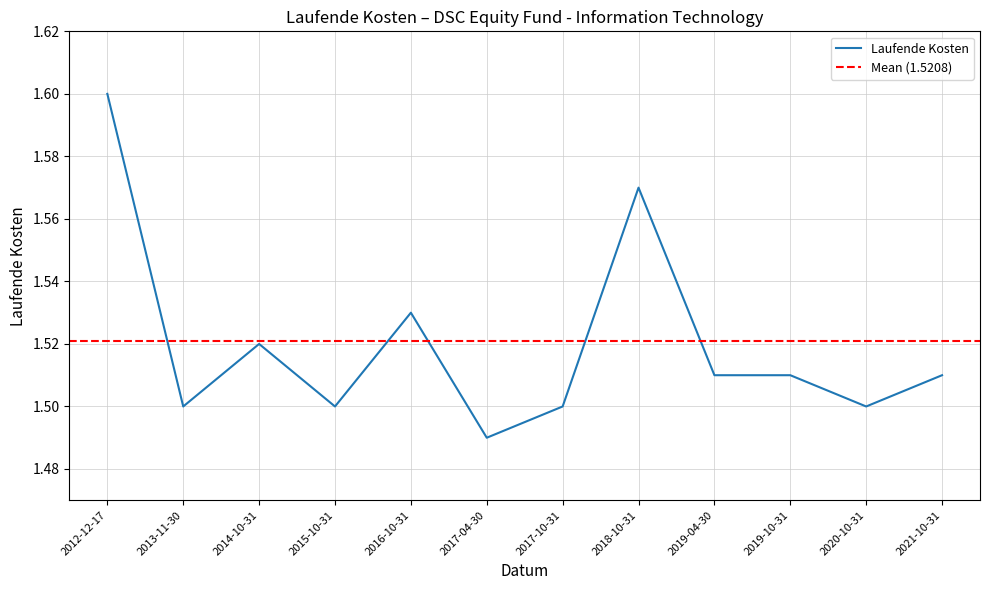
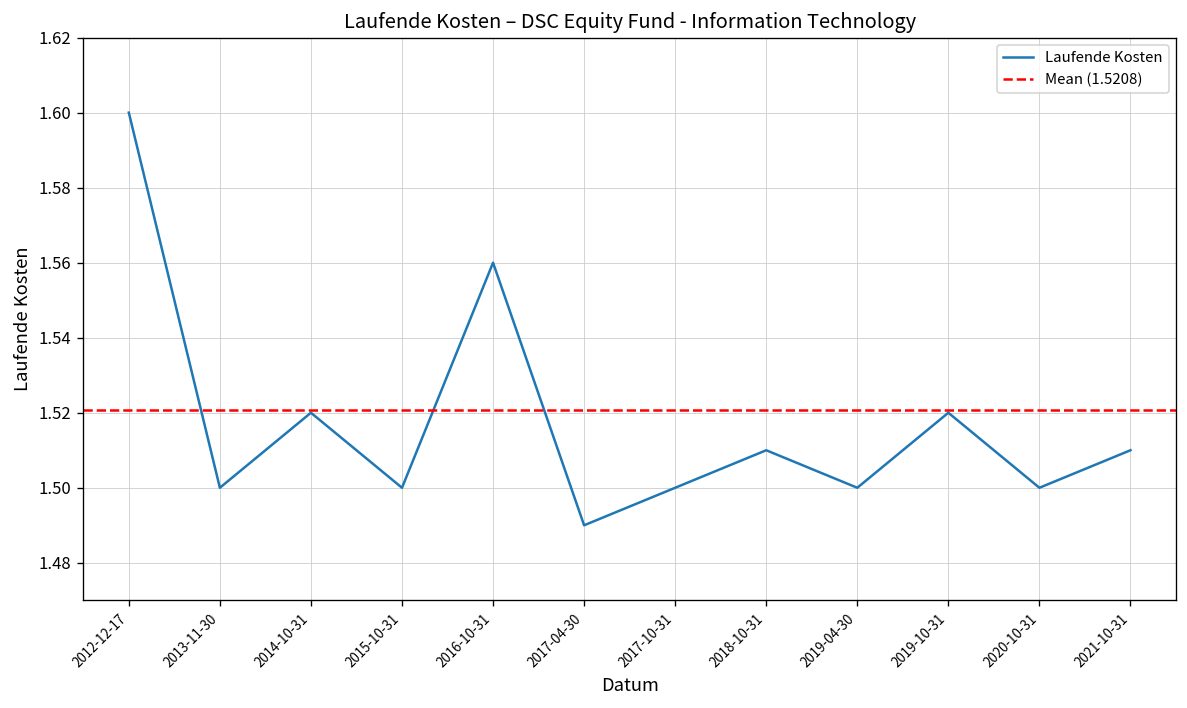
2016-10-31: 1.53 -> 1.56
2018-10-31: 1.57 -> 1.51
2019-04-30: 1.51 -> 1.50
2019-10-31: 1.51 -> 1.52
